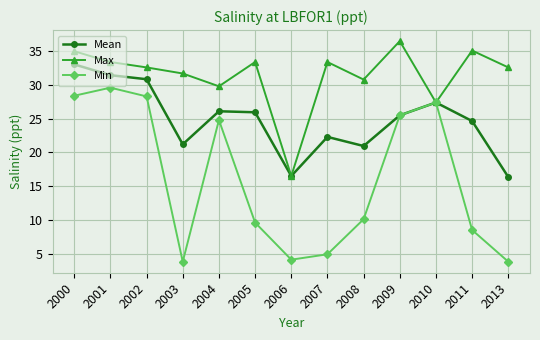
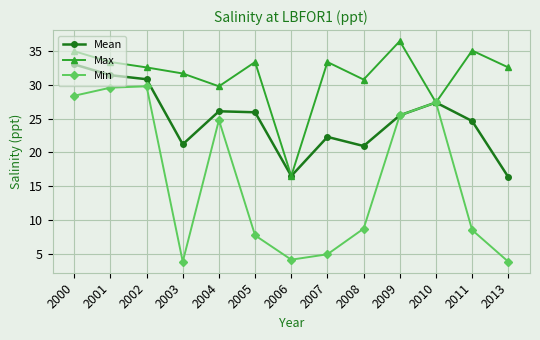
Min, 2002: 28 -> 30
Min, 2005: 10 -> 8
Min, 2008: 10 -> 9
